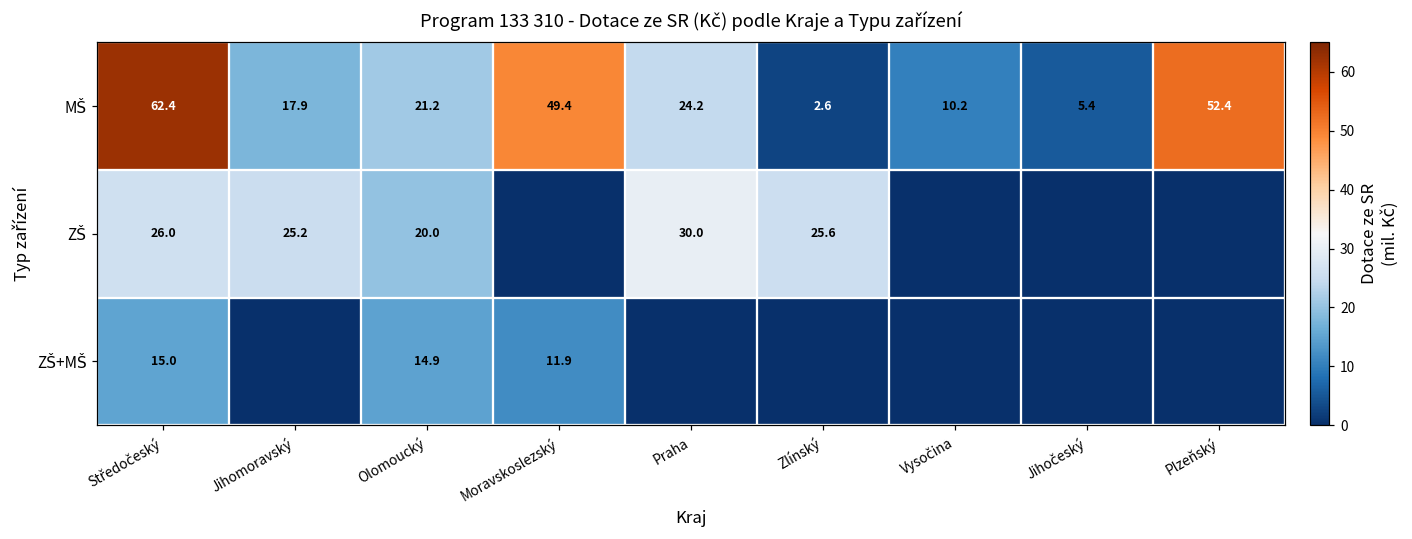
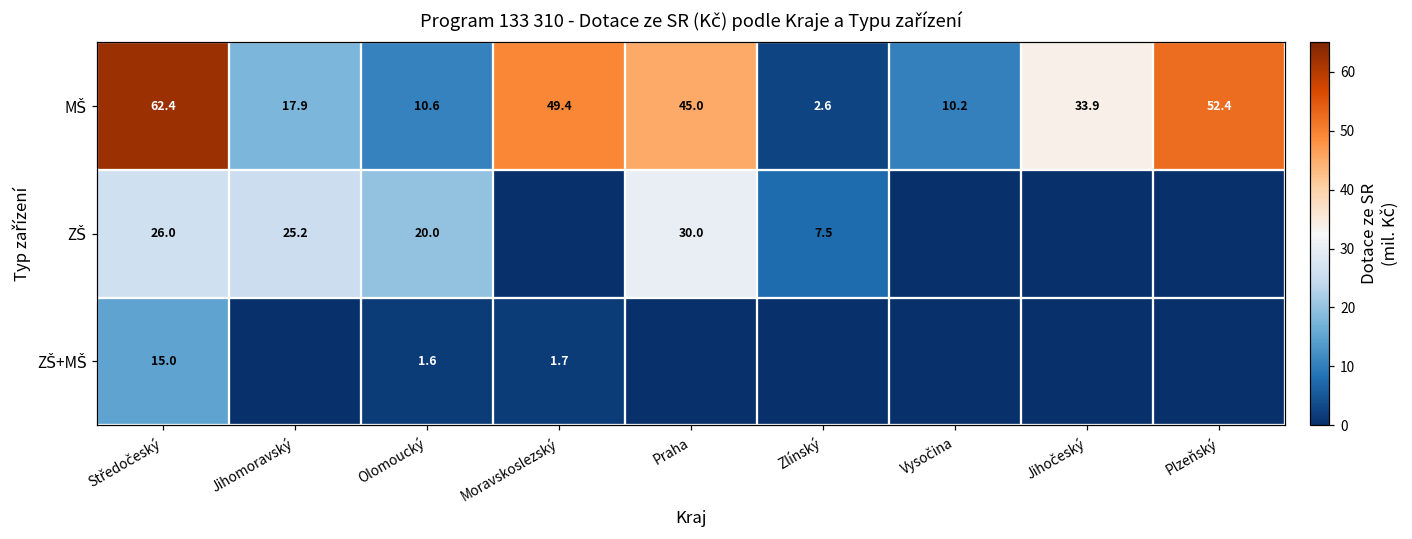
MŠ, Olomoucký: 21.2 -> 10.6
MŠ, Praha: 24.2 -> 45.0
MŠ, Jihočeský: 5.4 -> 33.9
ZŠ, Zlínský: 25.6 -> 7.5
ZŠ+MŠ, Olomoucký: 14.9 -> 1.6
ZŠ+MŠ, Moravskoslezský: 11.9 -> 1.7
